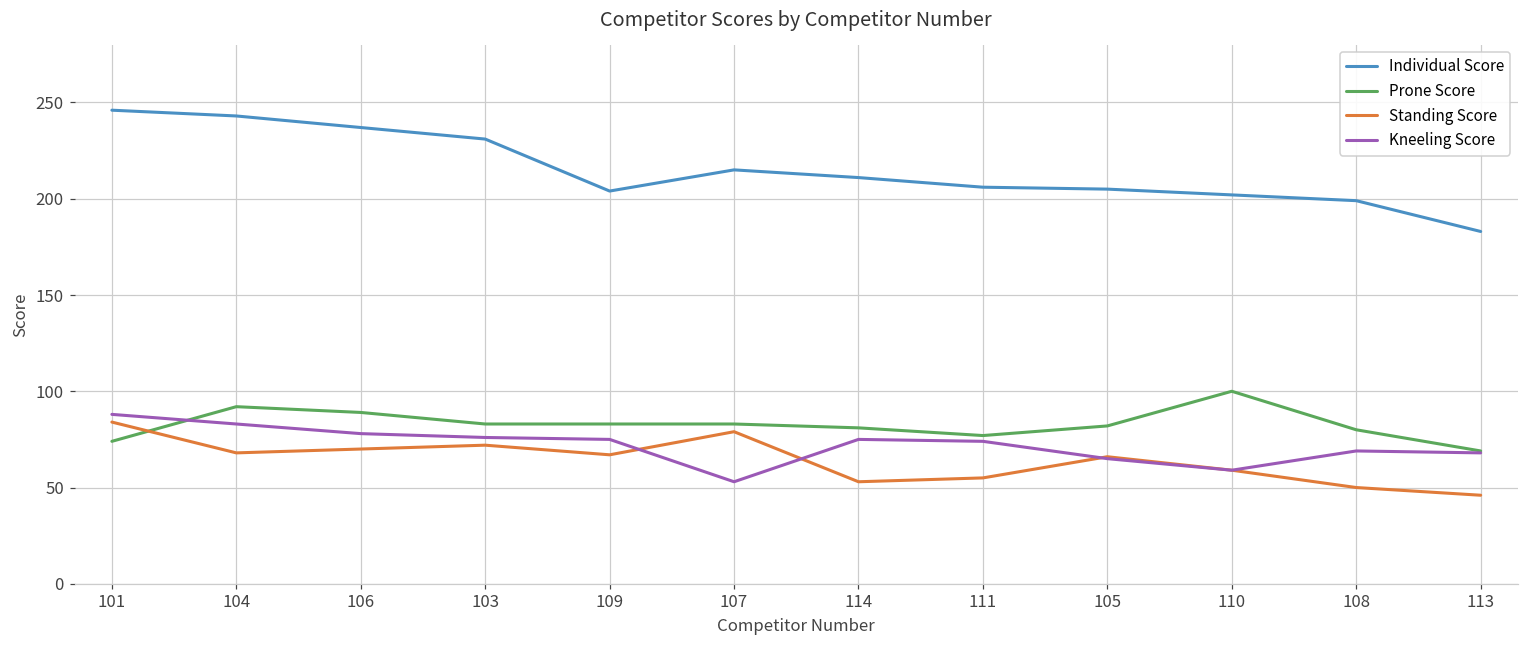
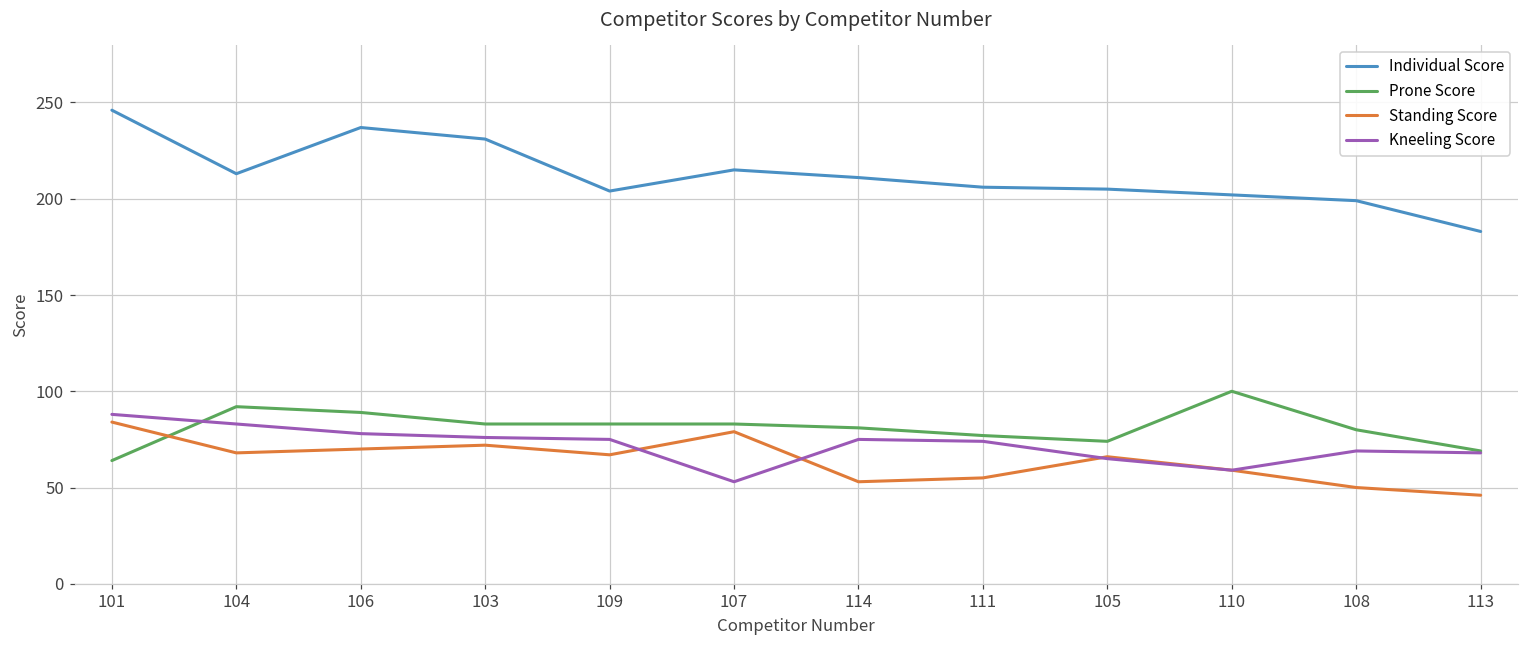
Prone Score, 101: 74 -> 64
Individual Score, 104: 243 -> 213
Prone Score, 105: 82 -> 74
